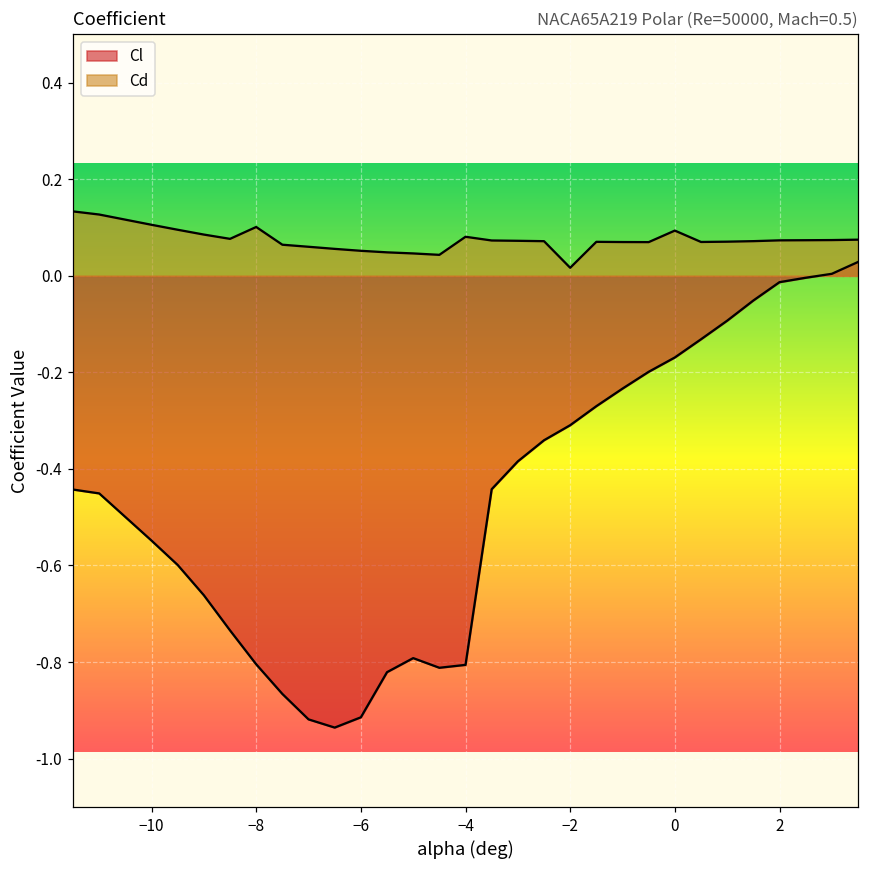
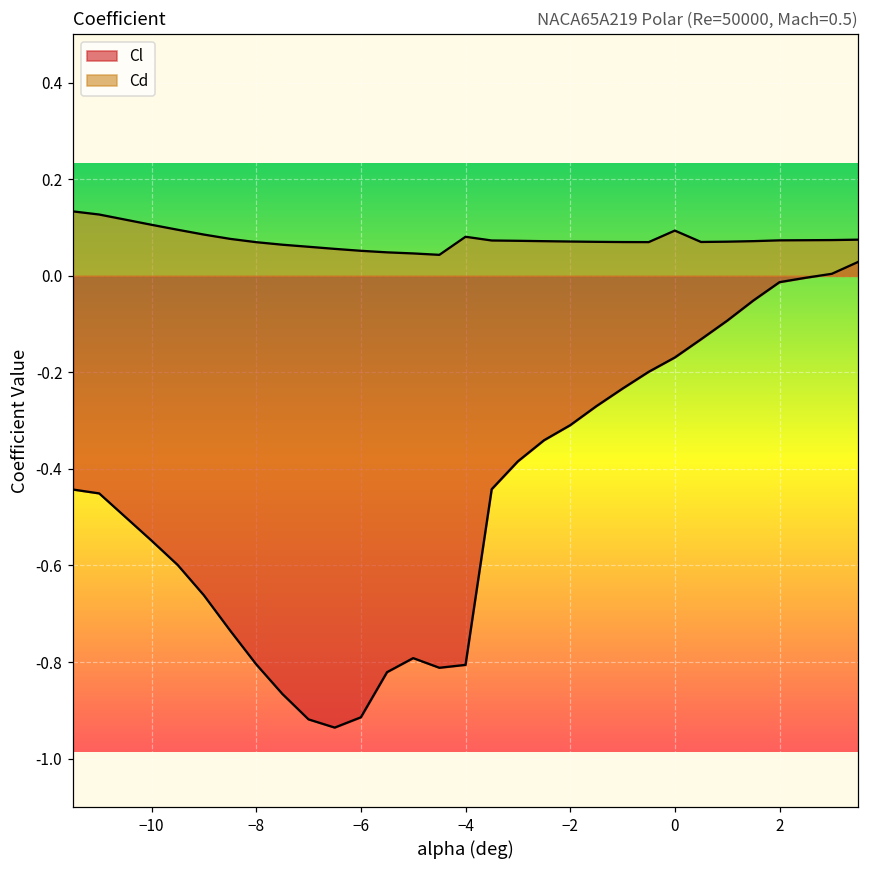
Cd, −8: 0.10 -> 0.07
Cd, −2: 0.02 -> 0.07
